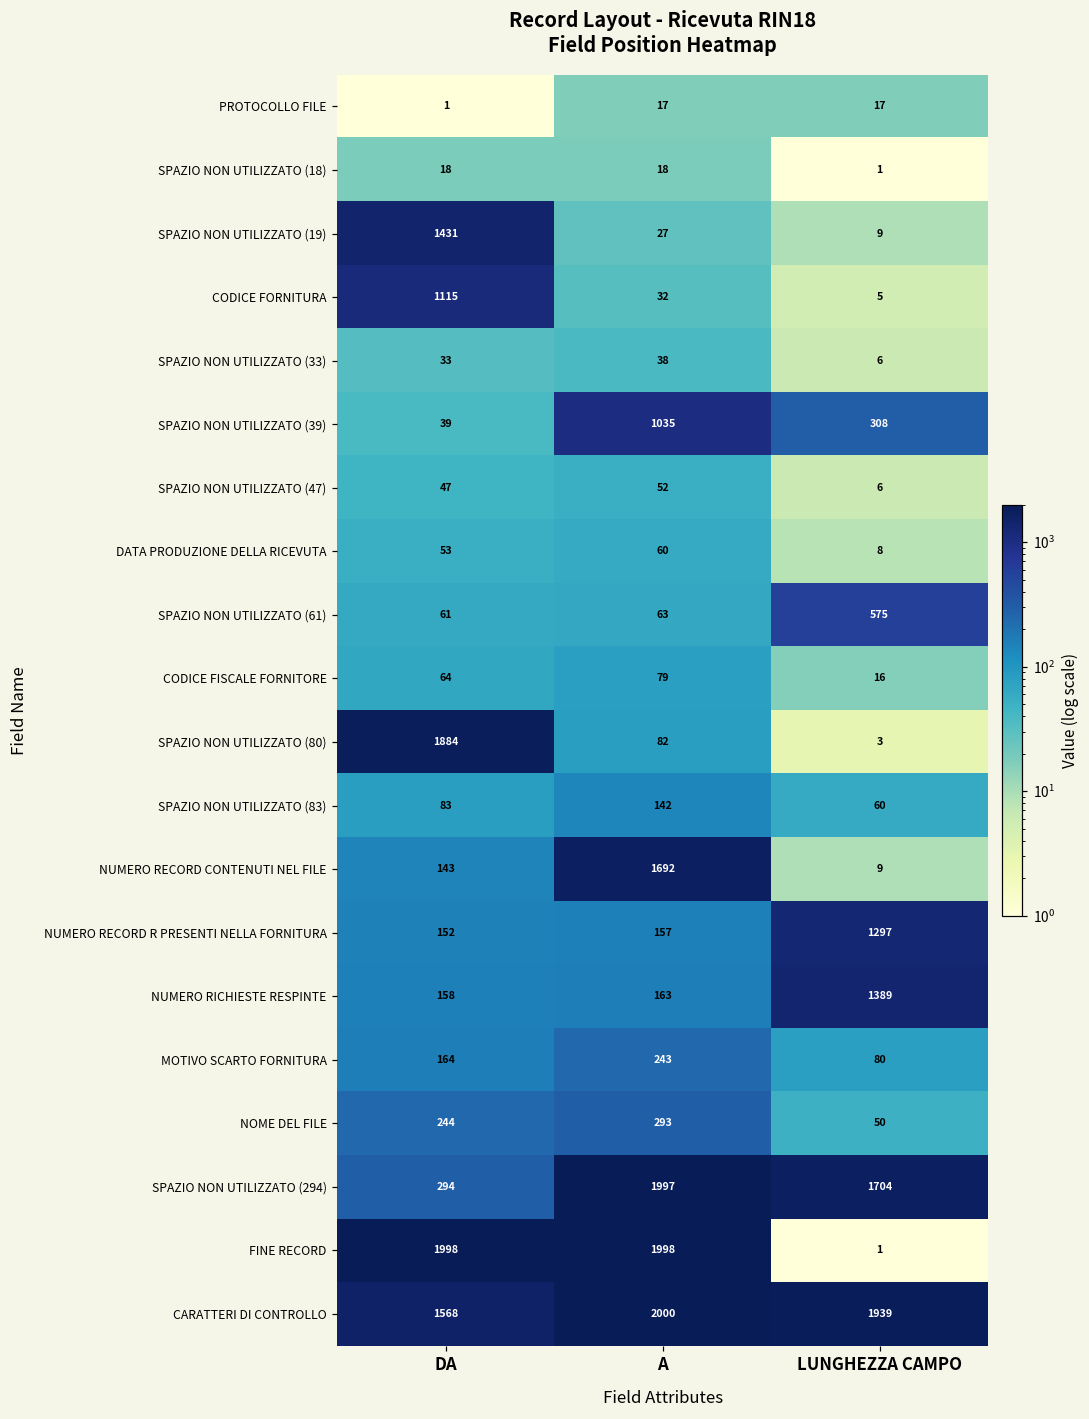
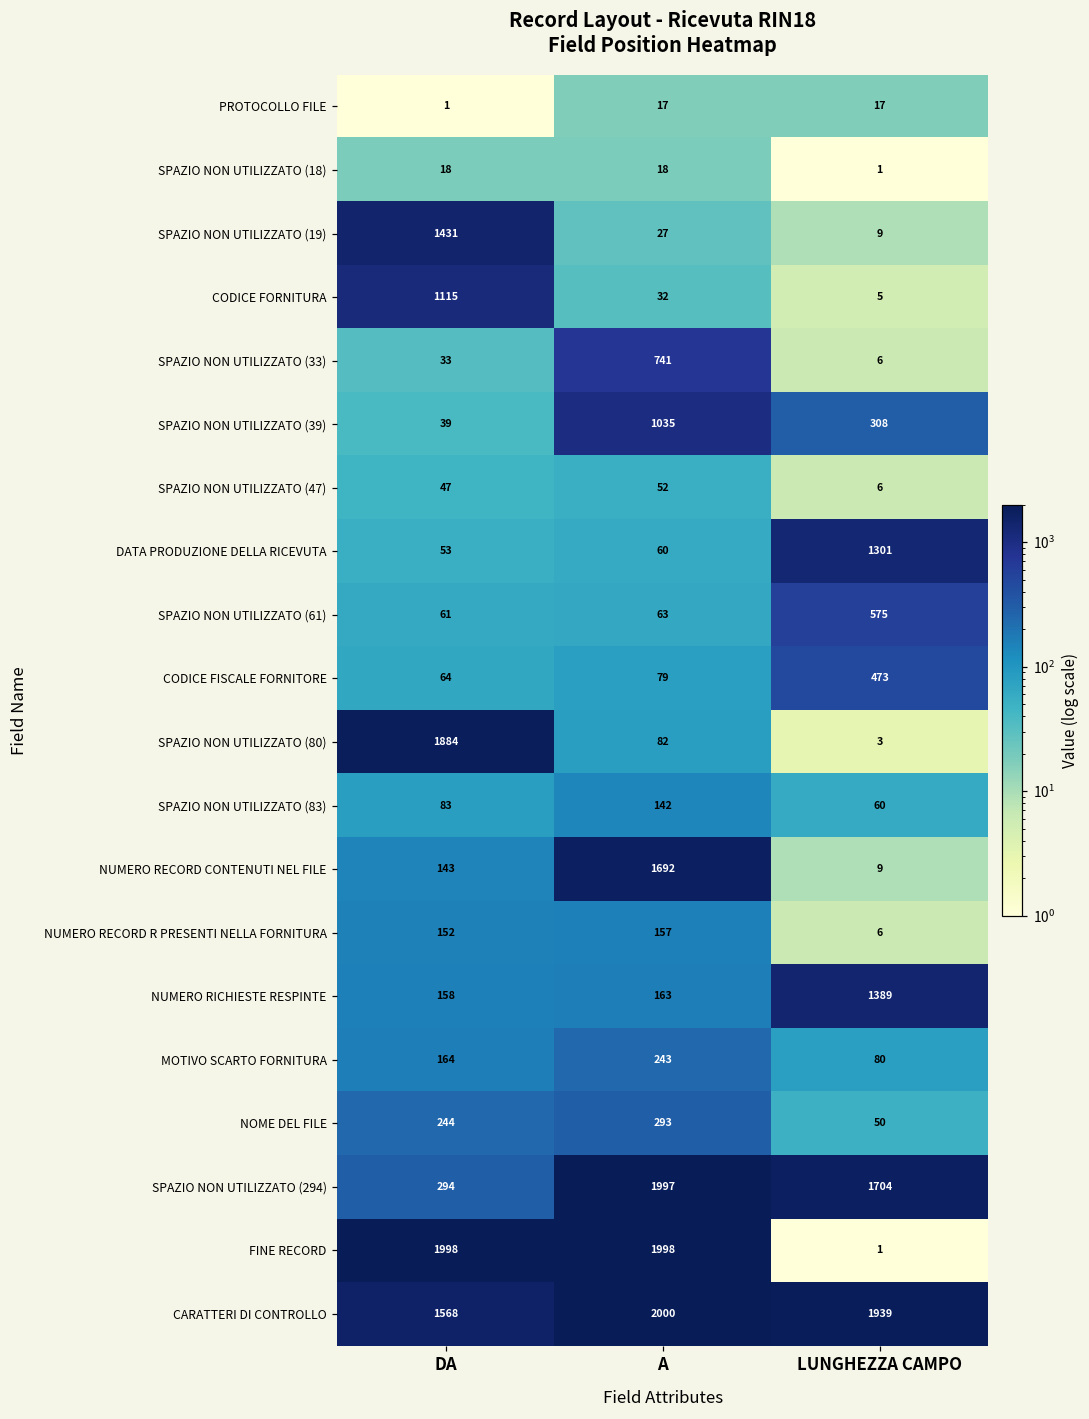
SPAZIO NON UTILIZZATO (33), A: 38 -> 741
DATA PRODUZIONE DELLA RICEVUTA, LUNGHEZZA CAMPO: 8 -> 1301
CODICE FISCALE FORNITORE, LUNGHEZZA CAMPO: 16 -> 473
NUMERO RECORD R PRESENTI NELLA FORNITURA, LUNGHEZZA CAMPO: 1297 -> 6
